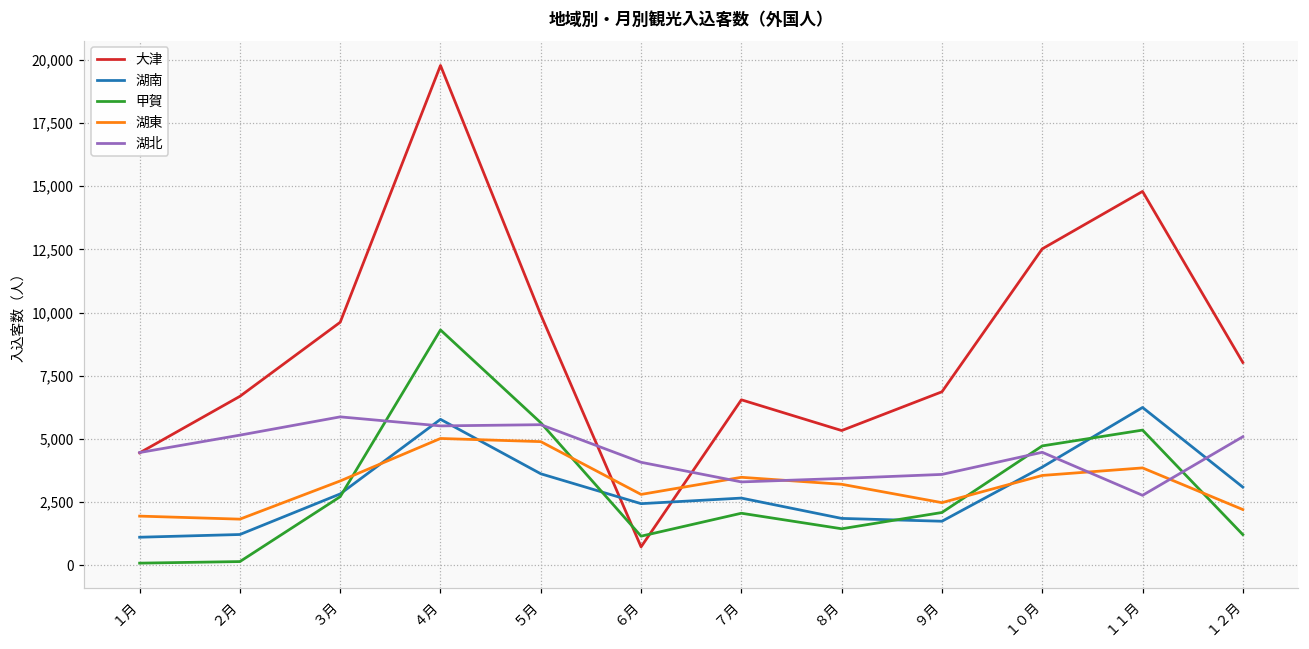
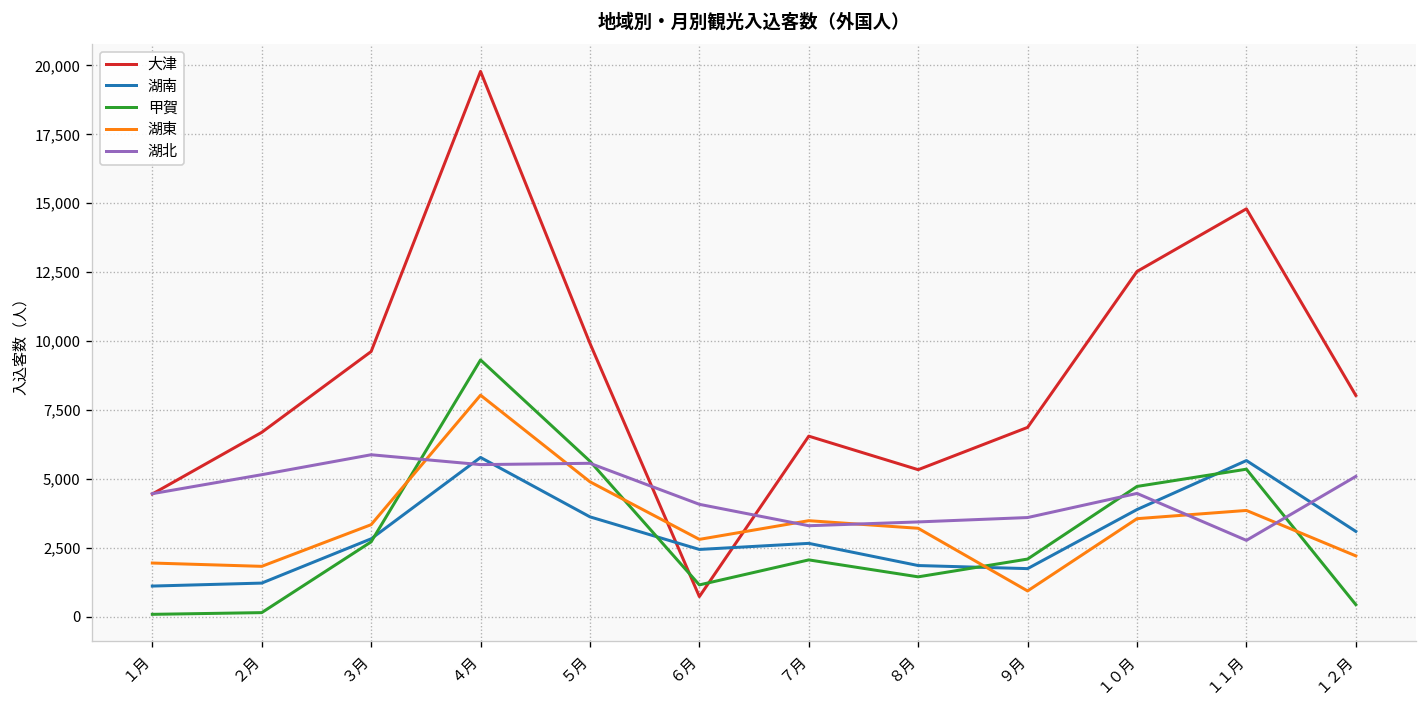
湖東, ４月: 5,000 -> 8,000
湖東, ９月: 2,500 -> 900
湖南, １１月: 6,200 -> 5,700
甲賀, １２月: 1,200 -> 400
